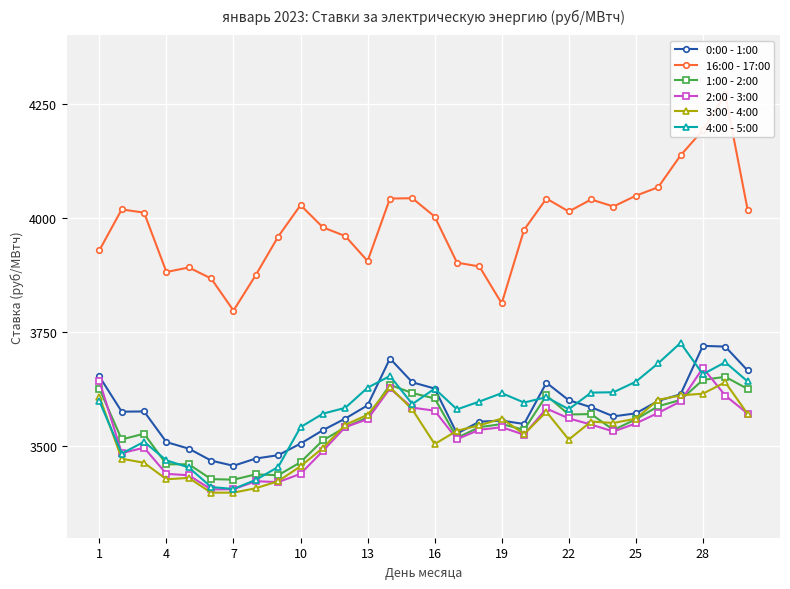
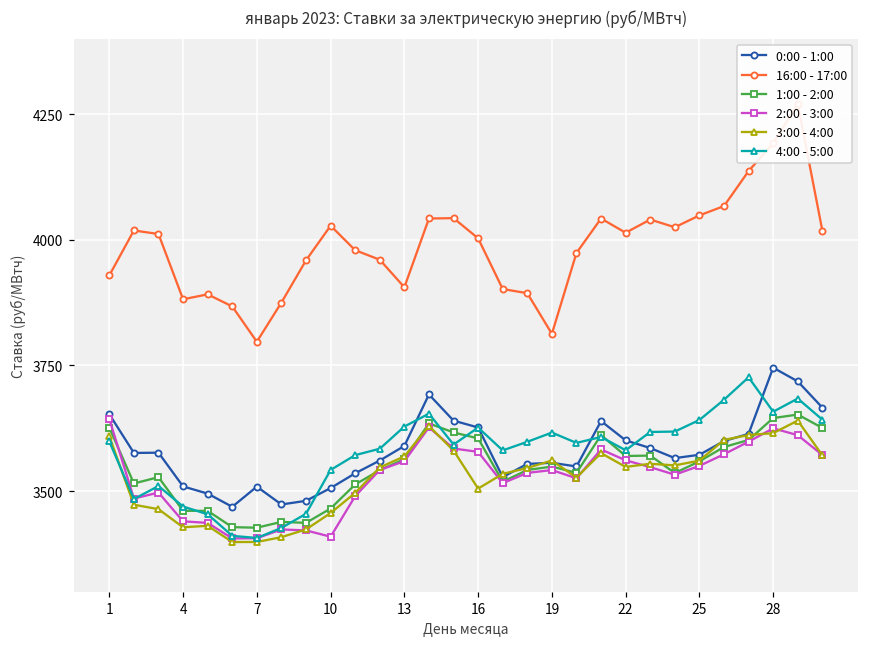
0:00 - 1:00, 7: 3460 -> 3510
2:00 - 3:00, 10: 3440 -> 3410
3:00 - 4:00, 22: 3510 -> 3550
0:00 - 1:00, 28: 3720 -> 3750
2:00 - 3:00, 28: 3670 -> 3620
